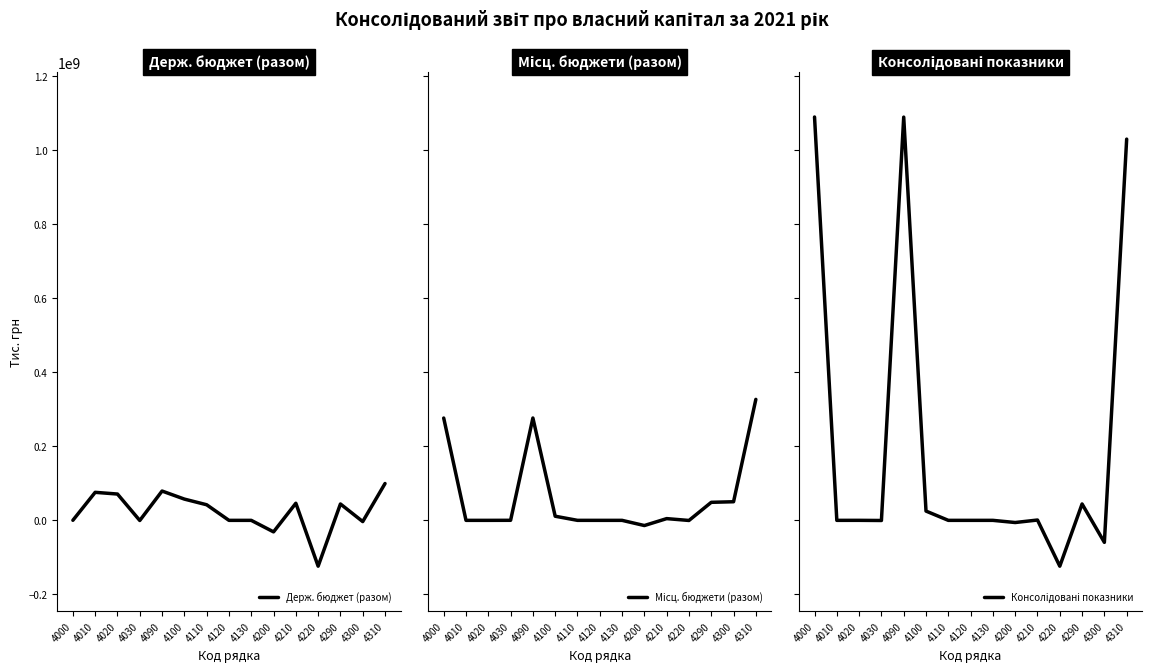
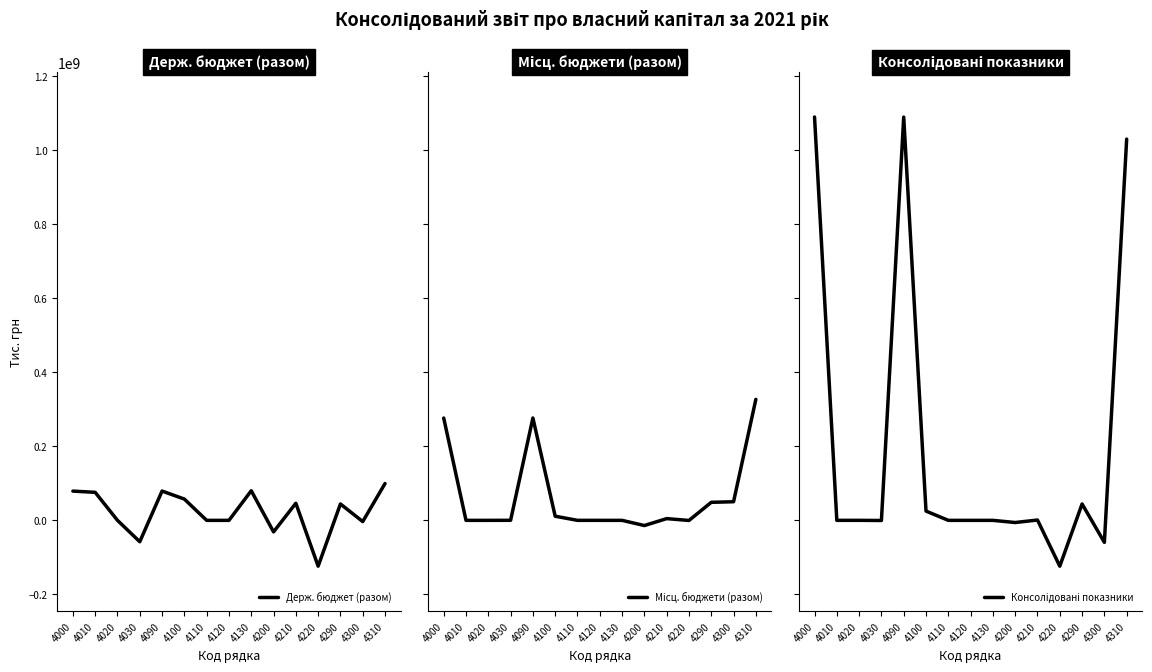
Держ. бюджет (разом), 4000: 0 -> 80000000
Держ. бюджет (разом), 4020: 70000000 -> 0
Держ. бюджет (разом), 4030: 0 -> -60000000
Держ. бюджет (разом), 4110: 40000000 -> 0
Держ. бюджет (разом), 4130: 0 -> 80000000
